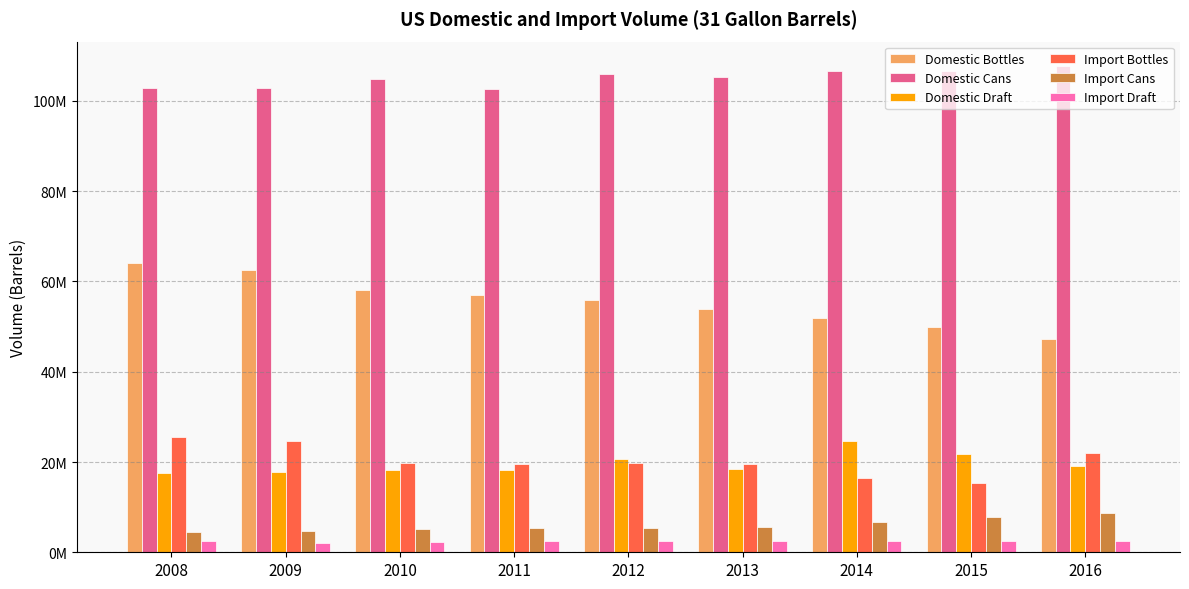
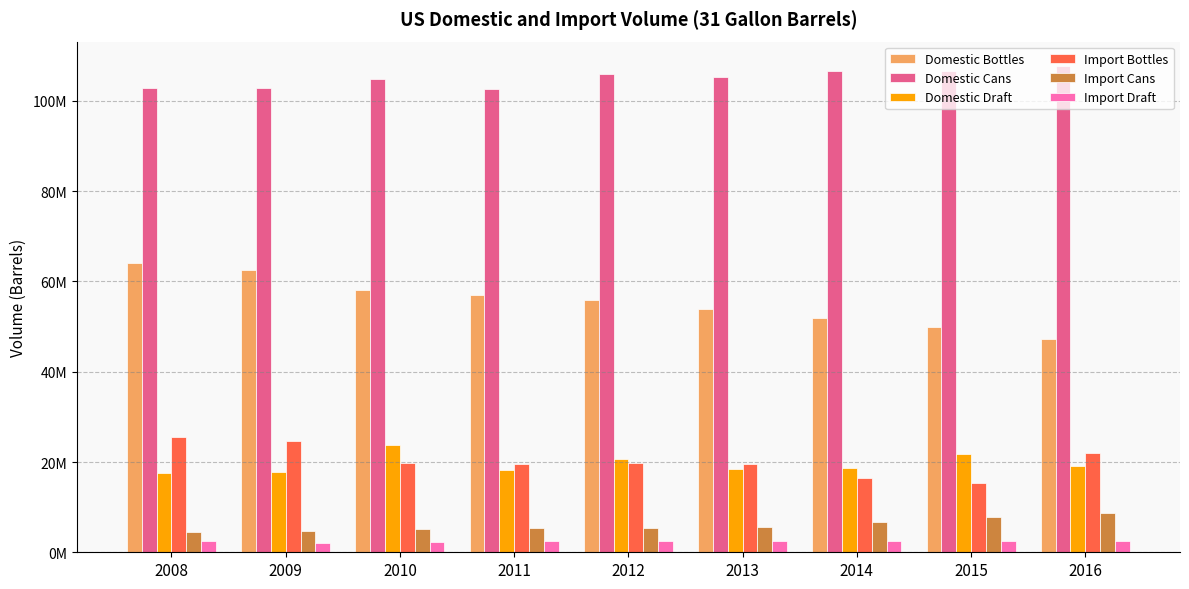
Domestic Draft, 2010: 18000000 -> 24000000
Domestic Draft, 2014: 25000000 -> 19000000
